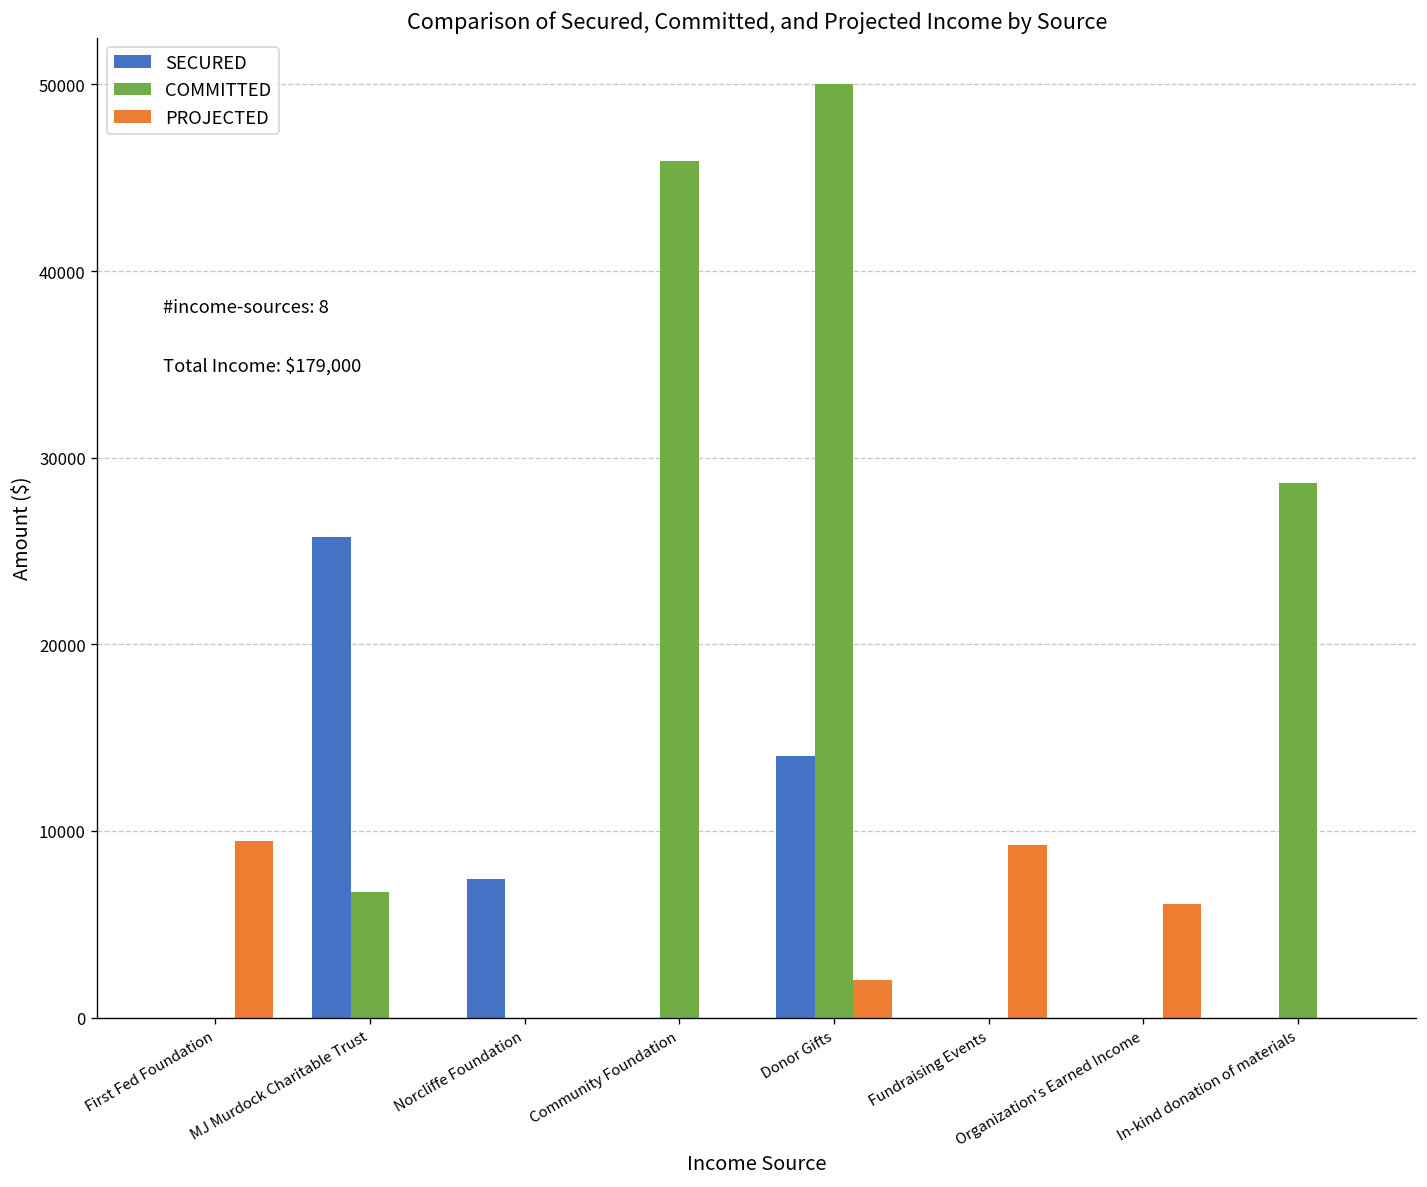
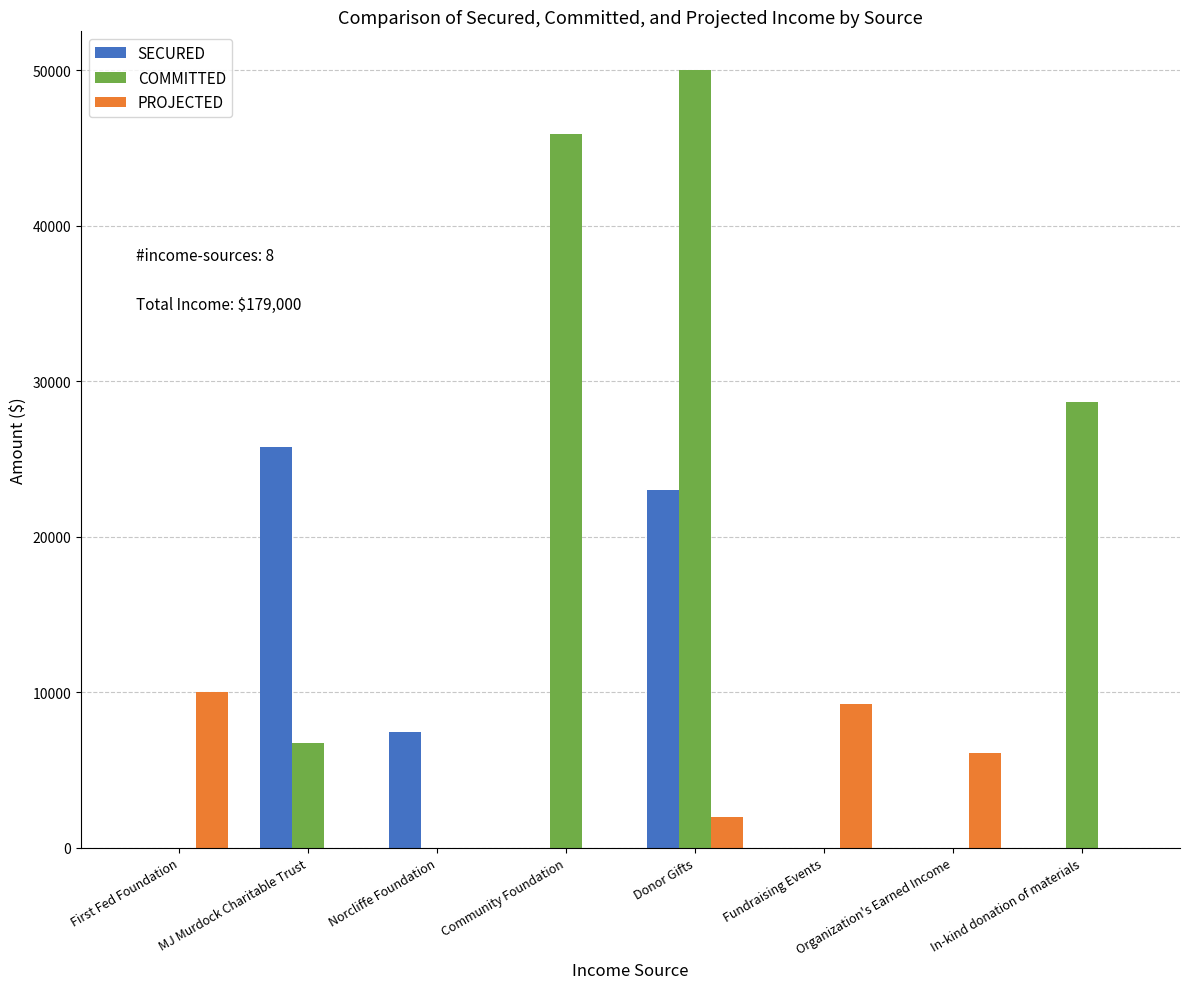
PROJECTED, First Fed Foundation: 9500 -> 10000
SECURED, Donor Gifts: 14000 -> 23000
